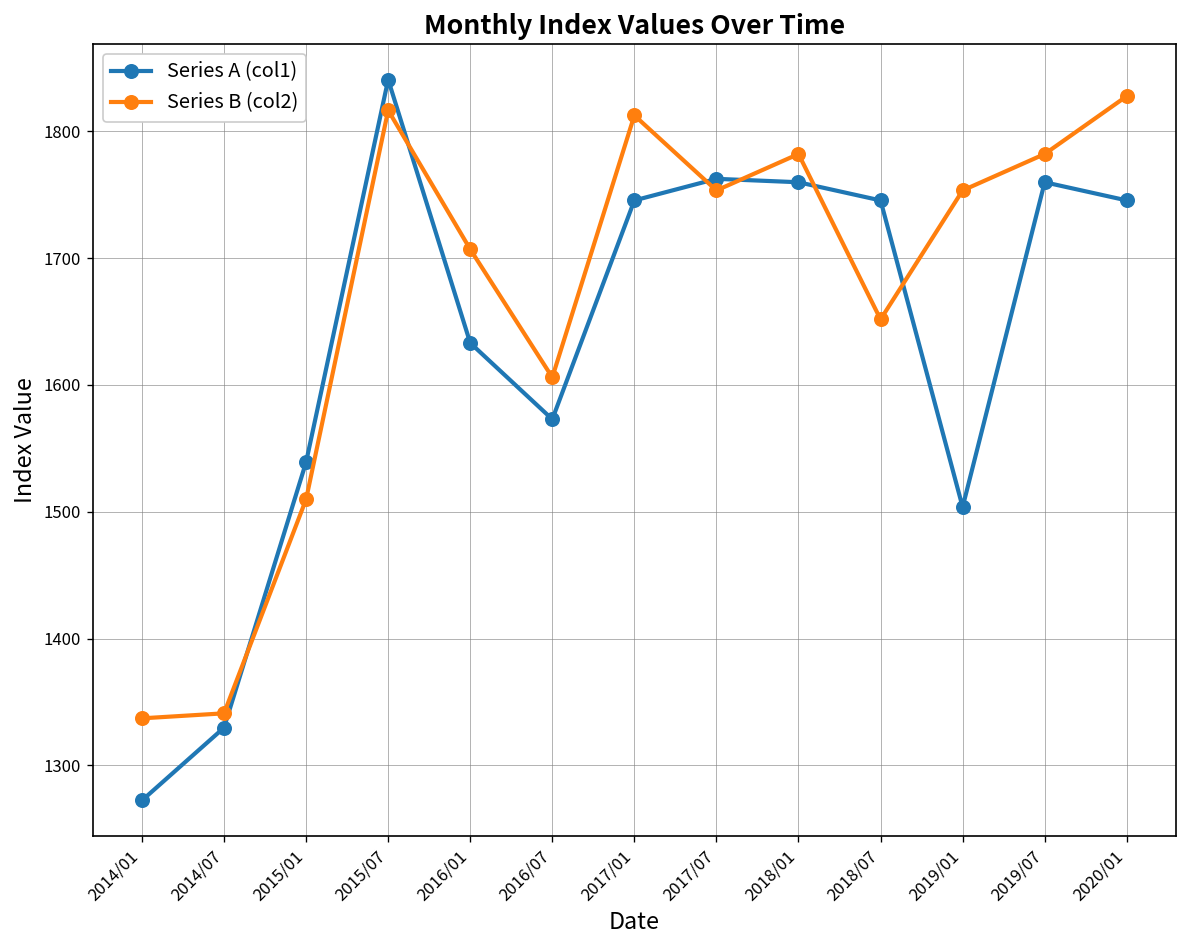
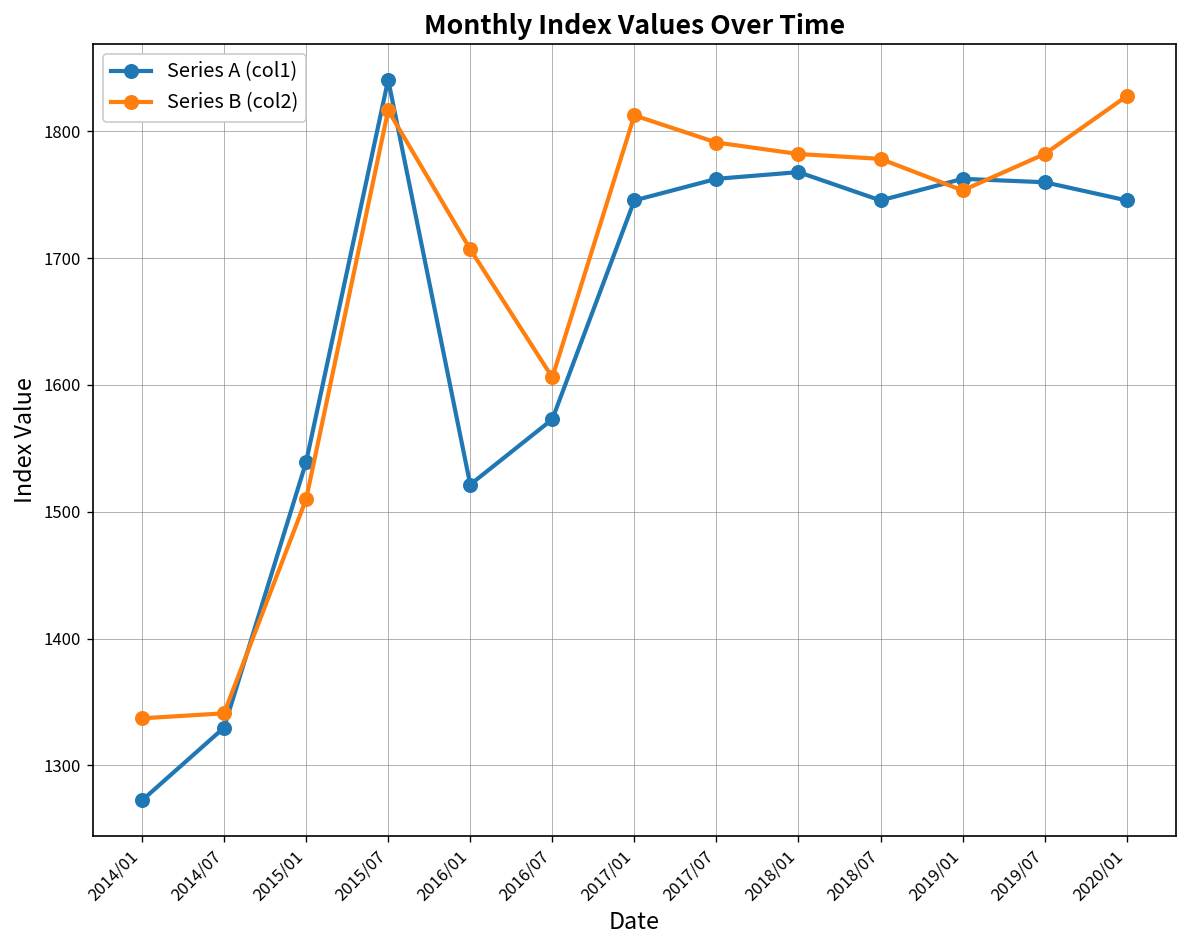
Series A (col1), 2016/01: 1633 -> 1521
Series B (col2), 2017/07: 1753 -> 1791
Series A (col1), 2018/01: 1760 -> 1768
Series B (col2), 2018/07: 1652 -> 1778
Series A (col1), 2019/01: 1504 -> 1763
